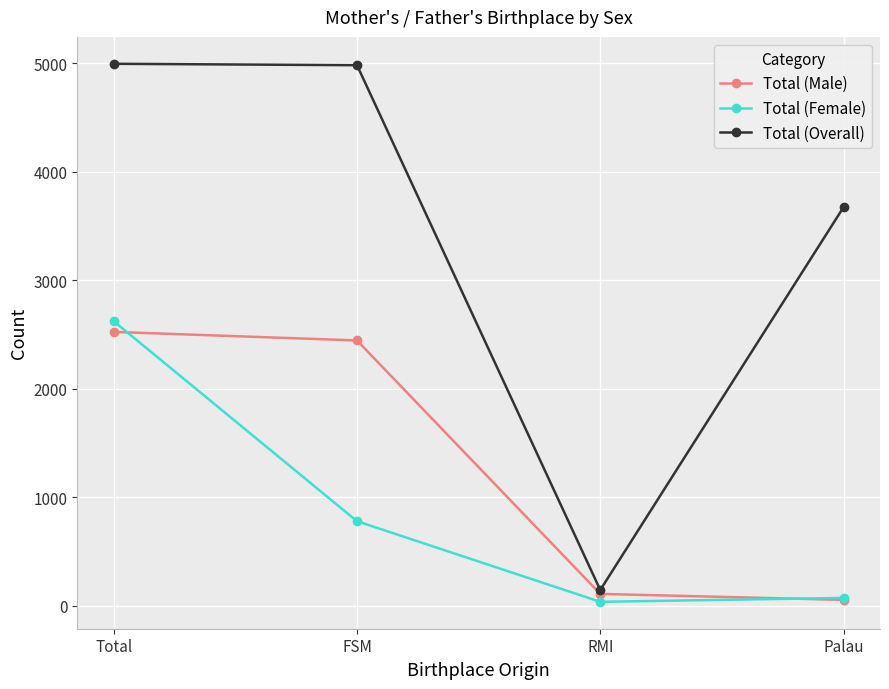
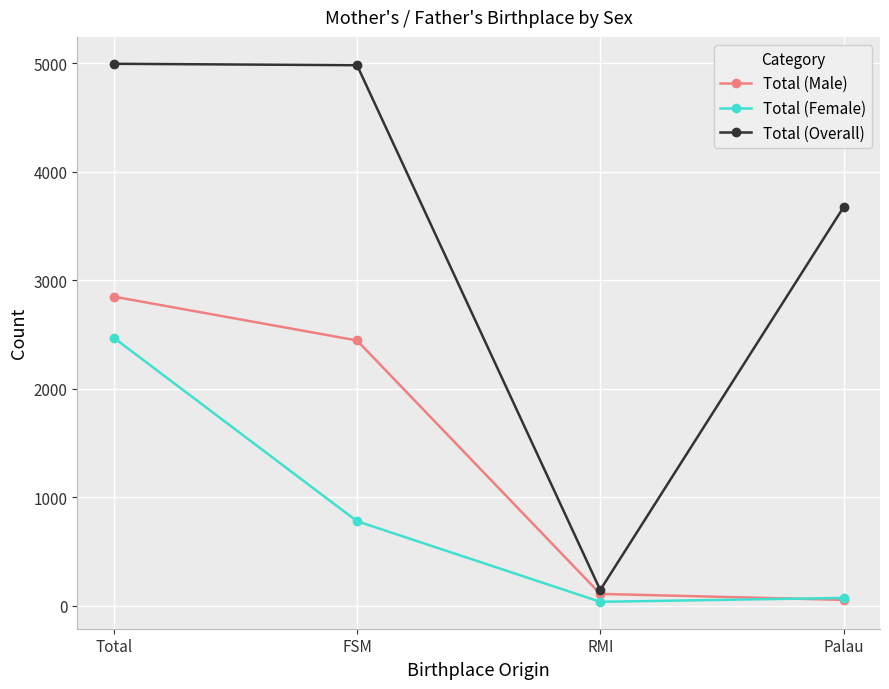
Total (Male), Total: 2530 -> 2850
Total (Female), Total: 2620 -> 2470
